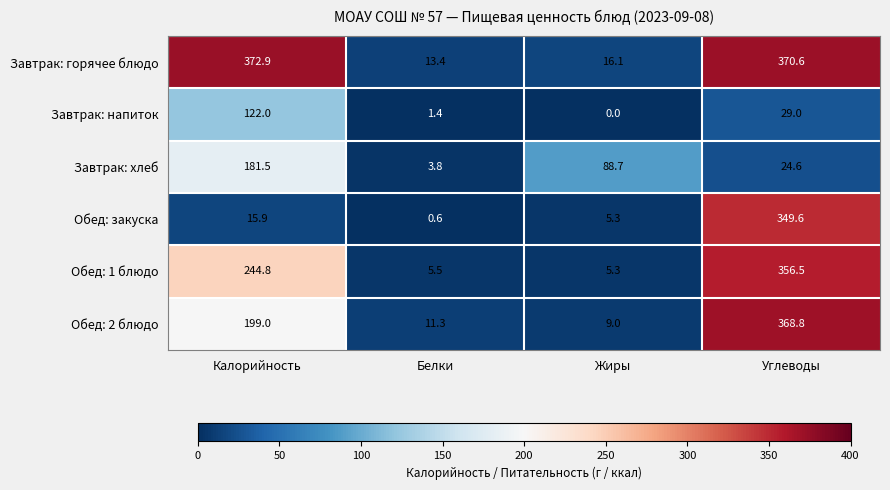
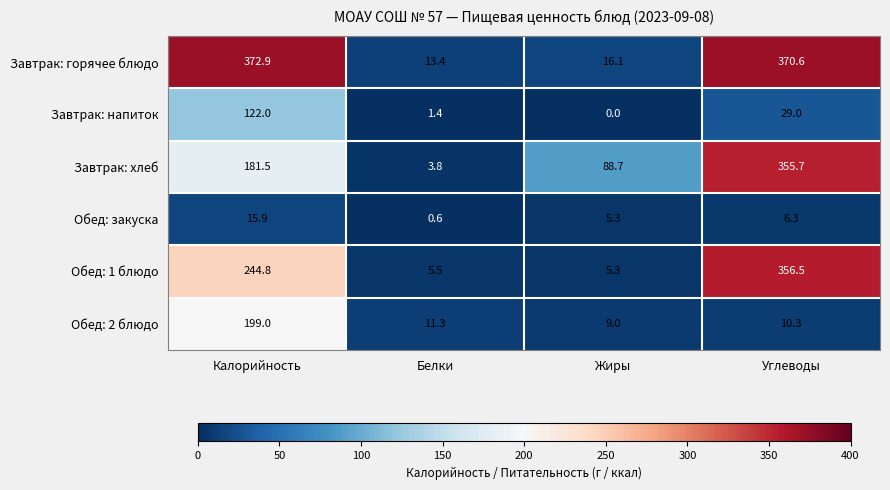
Завтрак: хлеб, Углеводы: 24.6 -> 355.7
Обед: закуска, Углеводы: 349.6 -> 6.3
Обед: 2 блюдо, Углеводы: 368.8 -> 10.3
